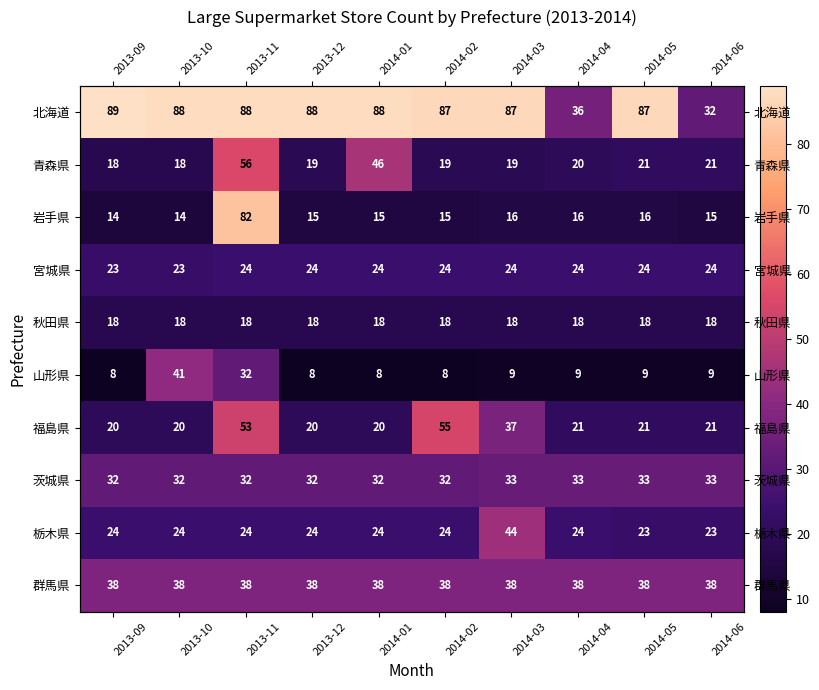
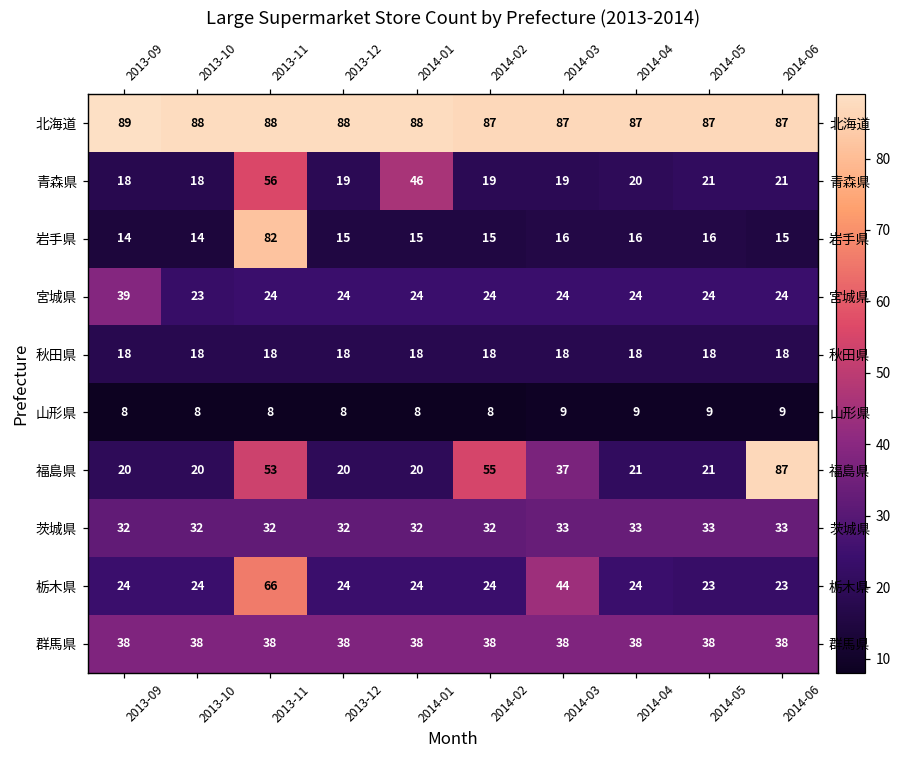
北海道, 2014-04: 36 -> 87
北海道, 2014-06: 32 -> 87
宮城県, 2013-09: 23 -> 39
山形県, 2013-10: 41 -> 8
山形県, 2013-11: 32 -> 8
福島県, 2014-06: 21 -> 87
栃木県, 2013-11: 24 -> 66
